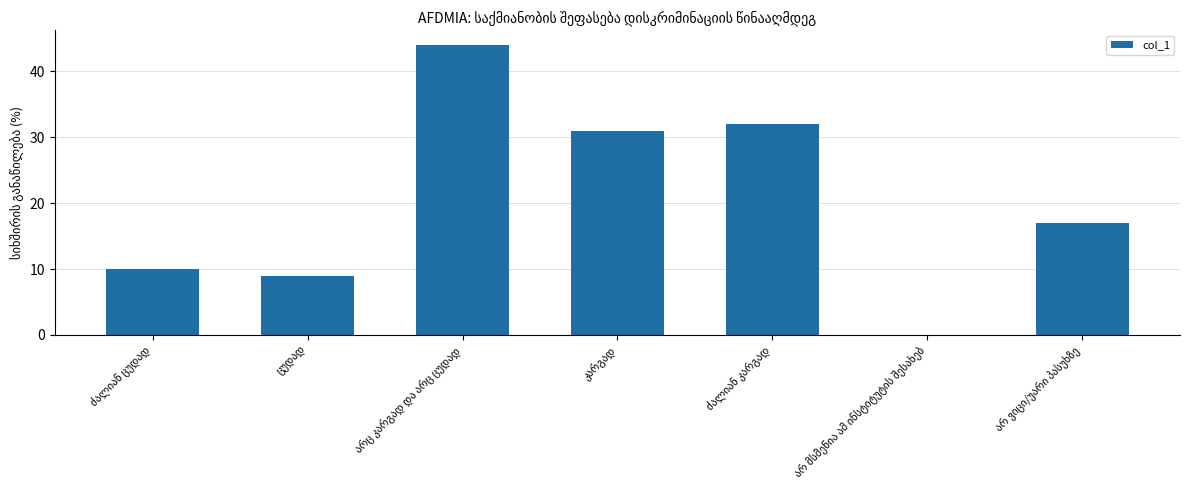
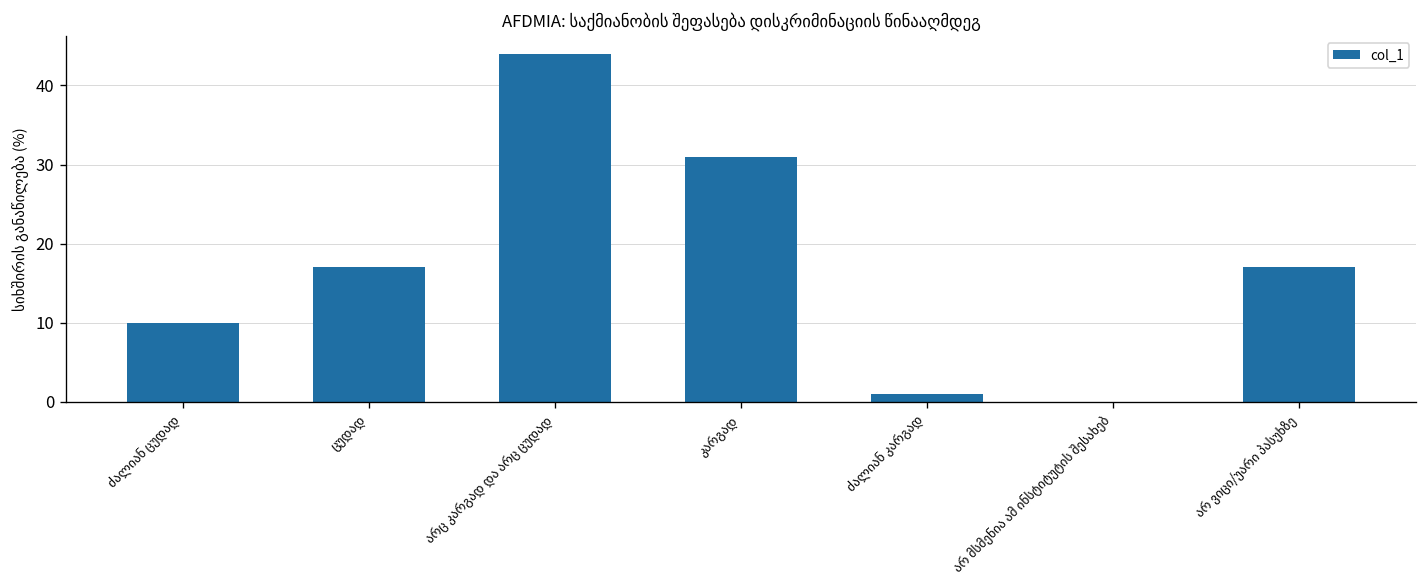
ცუდად: 9 -> 17
ძალიან კარგად: 32 -> 1
